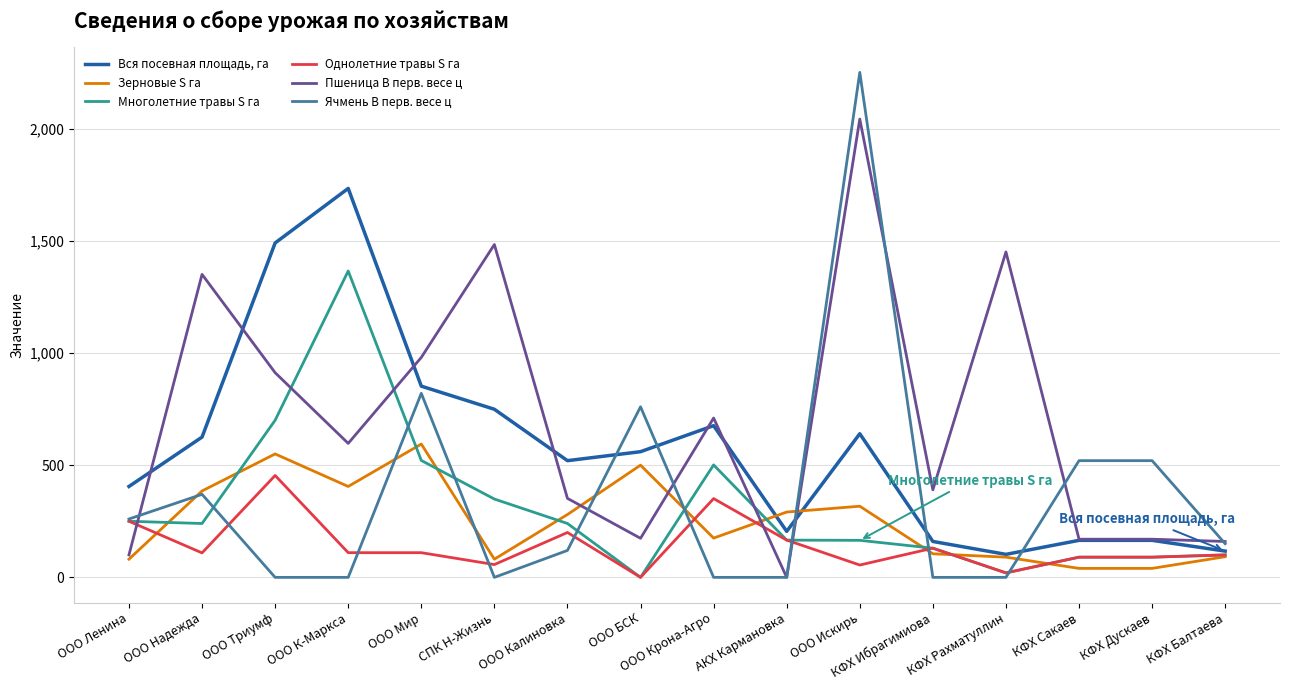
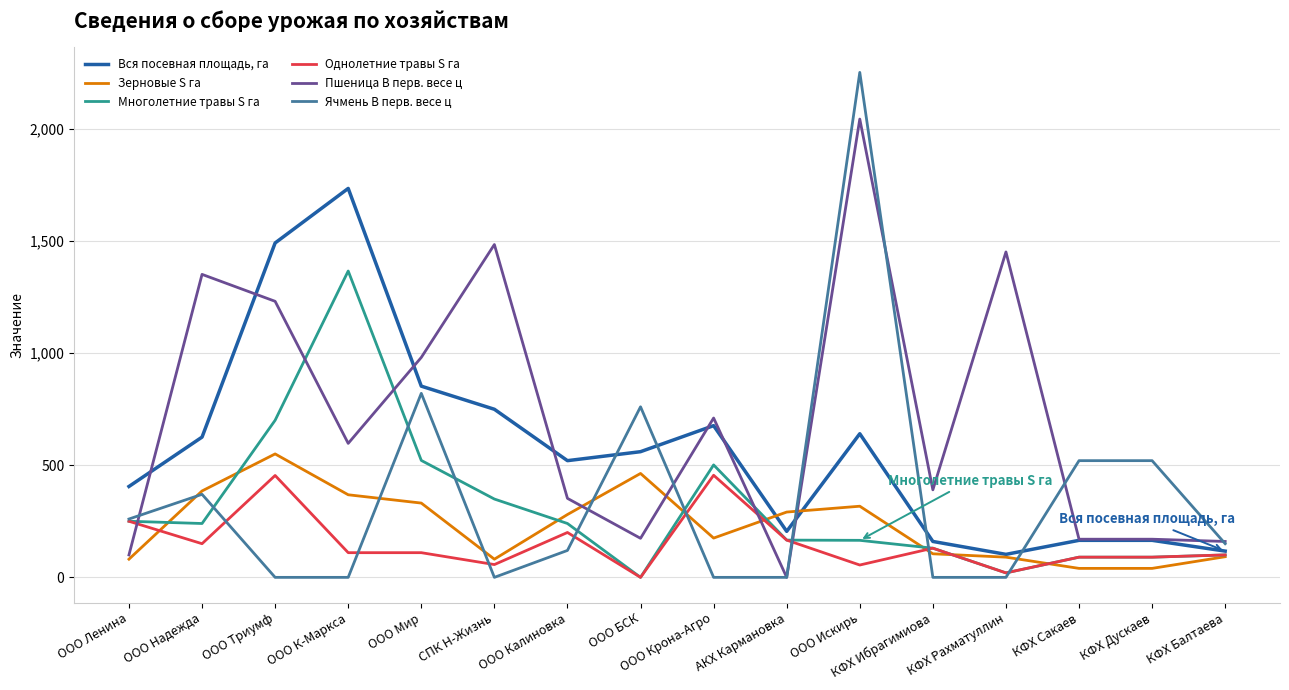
Однолетние травы S га, ООО Надежда: 110 -> 150
Пшеница В перв. весе ц, ООО Триумф: 910 -> 1,230
Зерновые S га, ООО К-Маркса: 410 -> 370
Зерновые S га, ООО Мир: 590 -> 330
Зерновые S га, ООО БСК: 500 -> 460
Однолетние травы S га, ООО Крона-Агро: 350 -> 460
